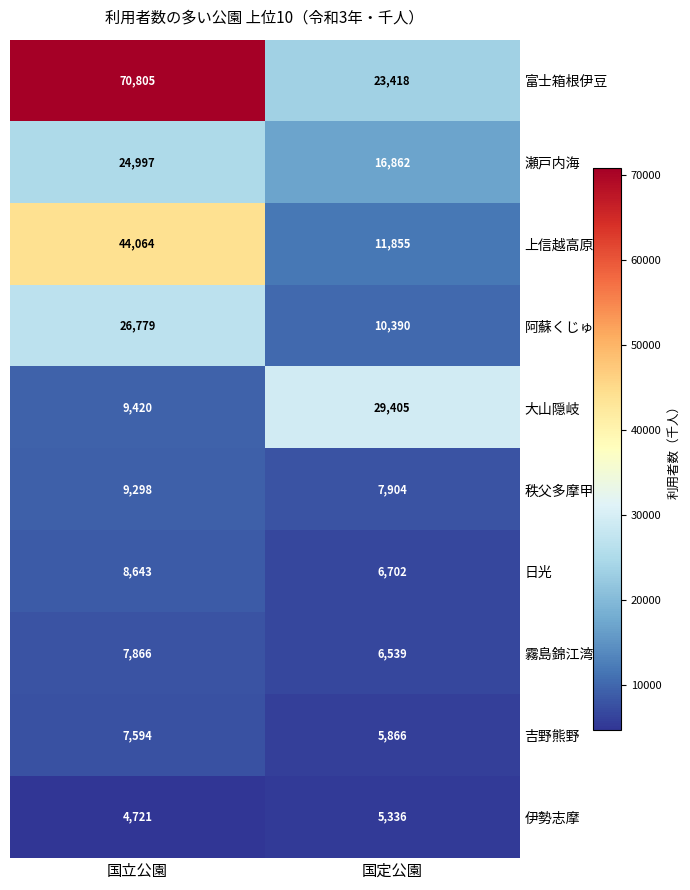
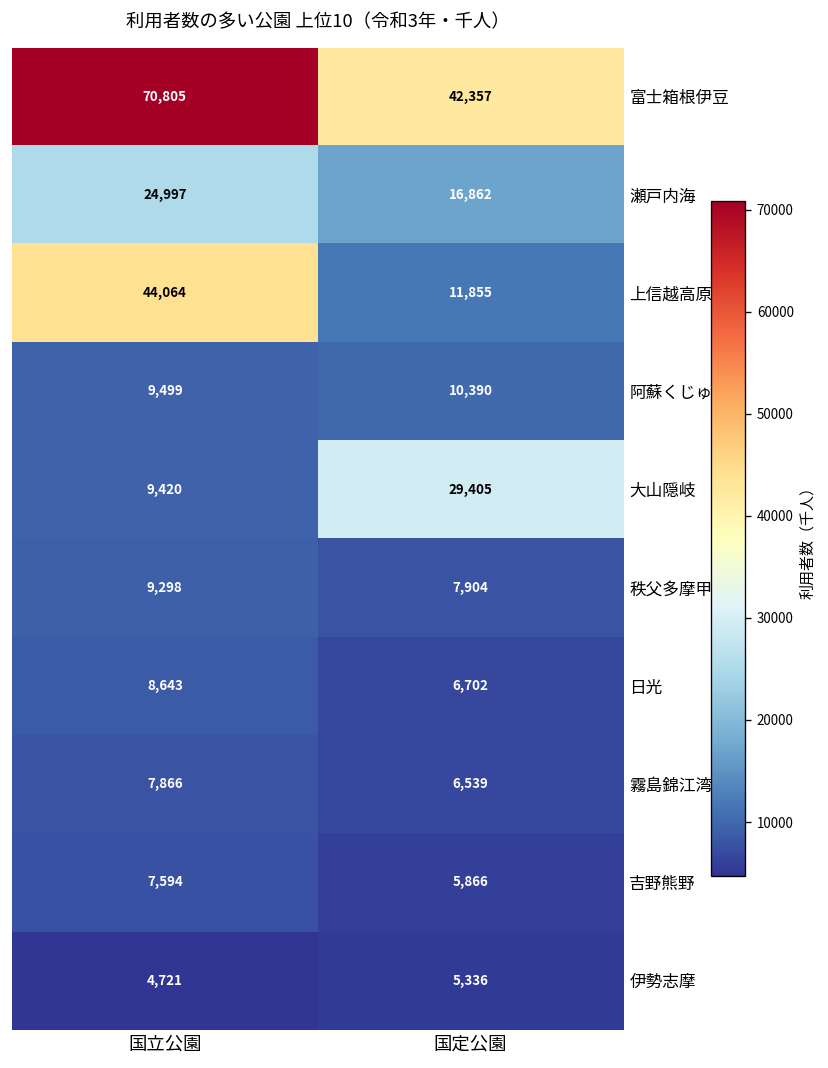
富士箱根伊豆, 国定公園: 23,418 -> 42,357
阿蘇くじゅう, 国立公園: 26,779 -> 9,499
